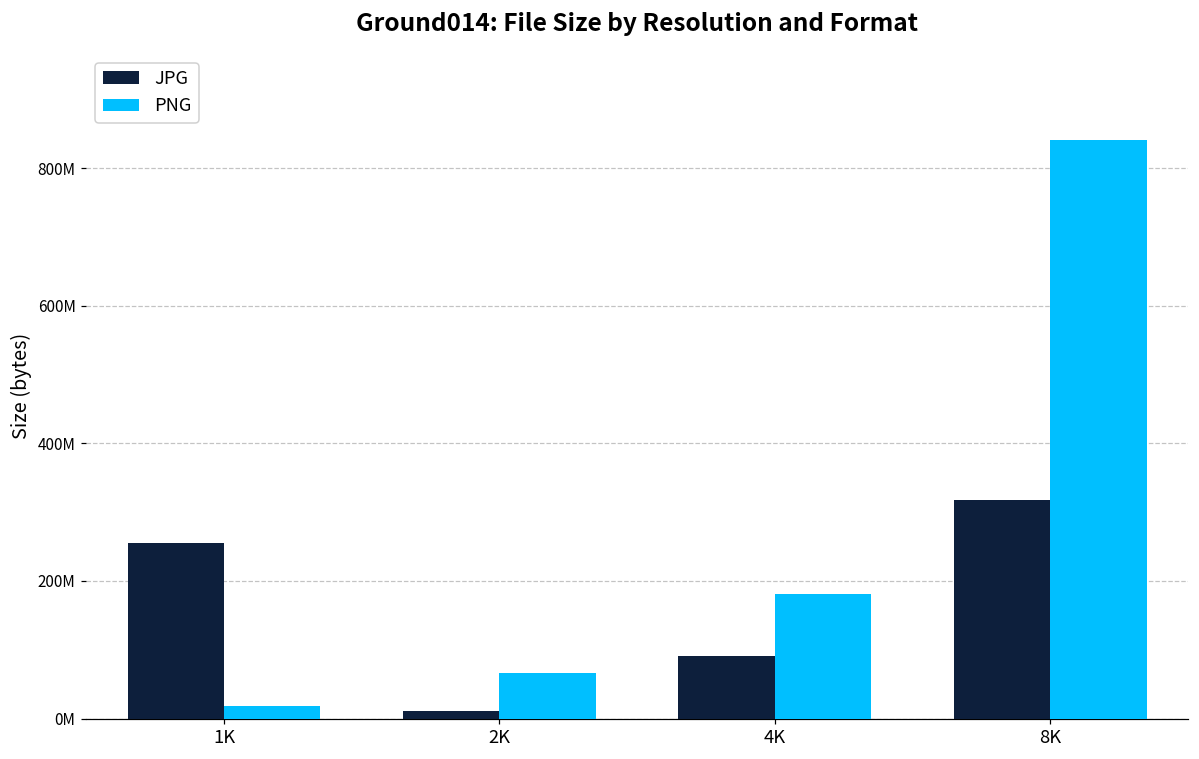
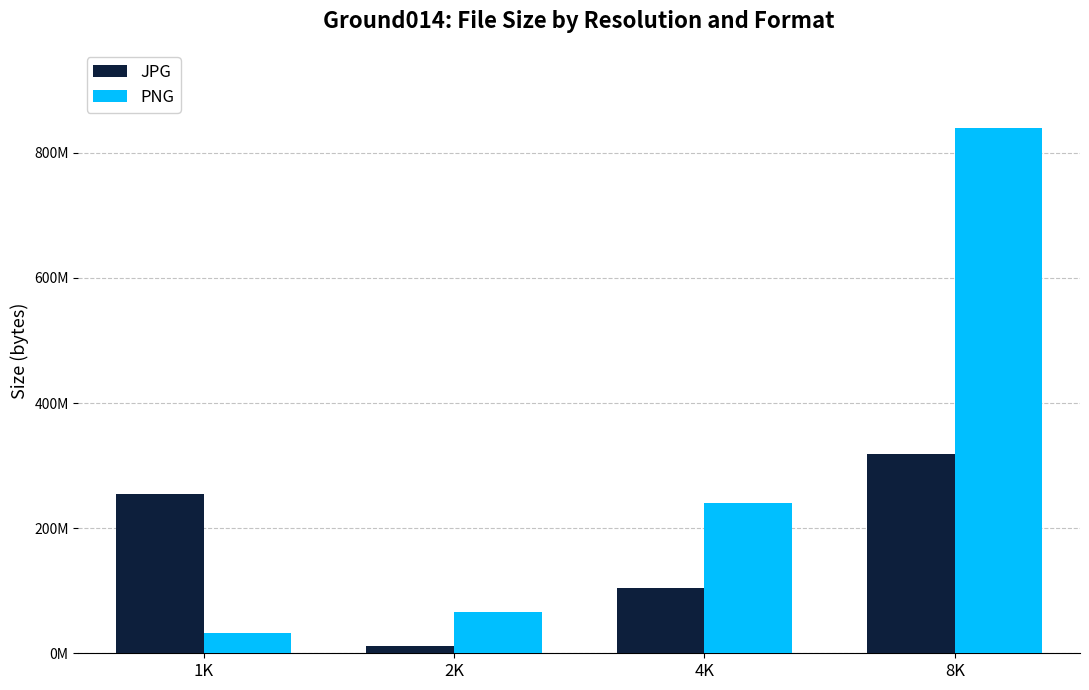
PNG, 1K: 20000000 -> 30000000
JPG, 4K: 90000000 -> 100000000
PNG, 4K: 180000000 -> 240000000
